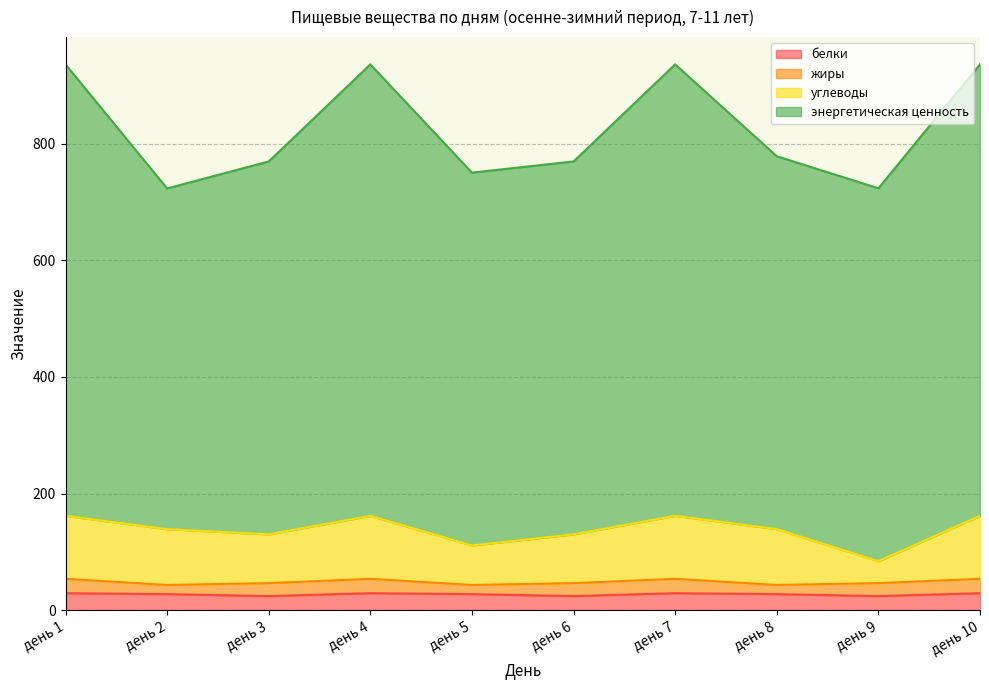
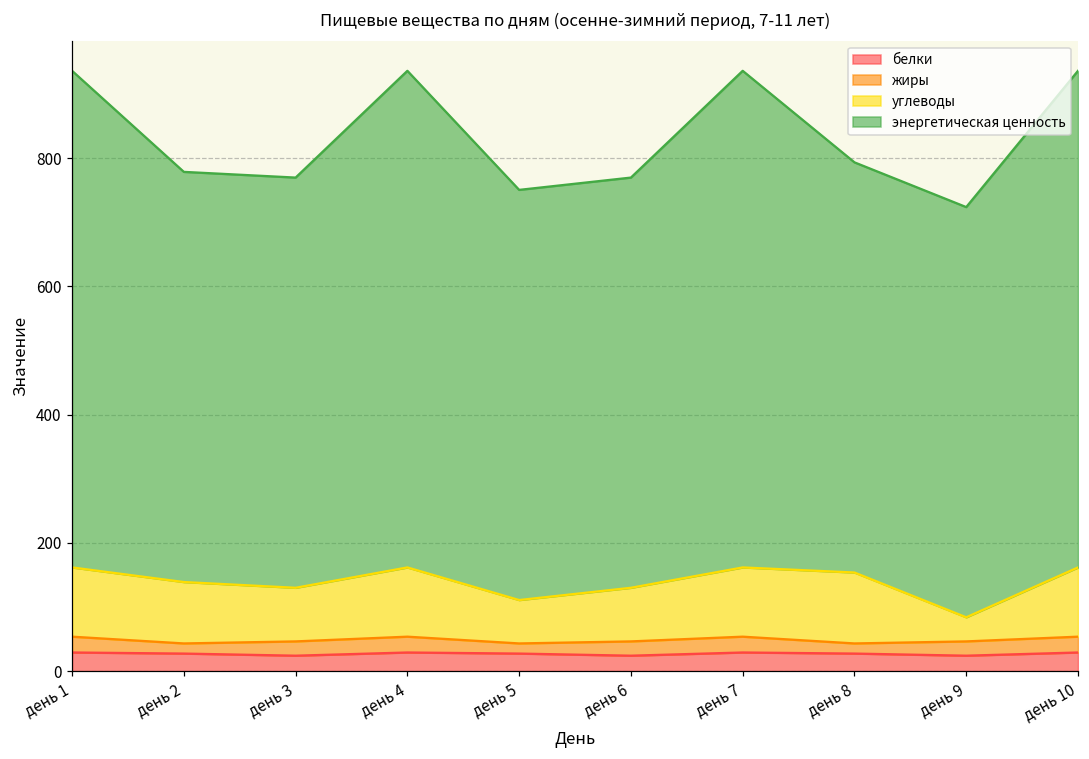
энергетическая ценность, день 2: 580 -> 640
углеводы, день 8: 100 -> 110
